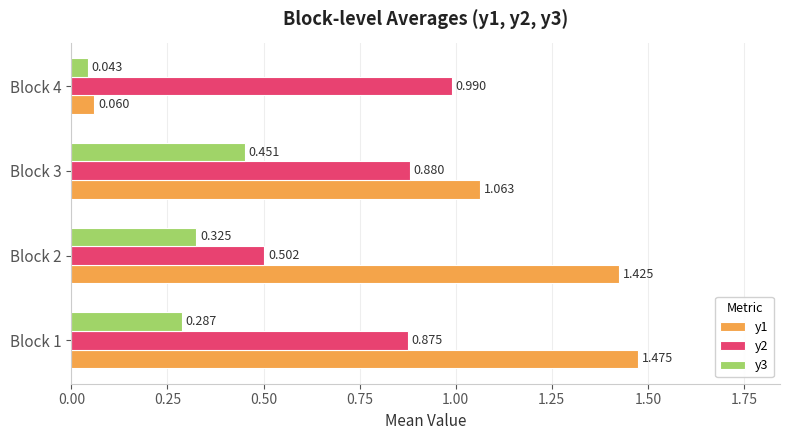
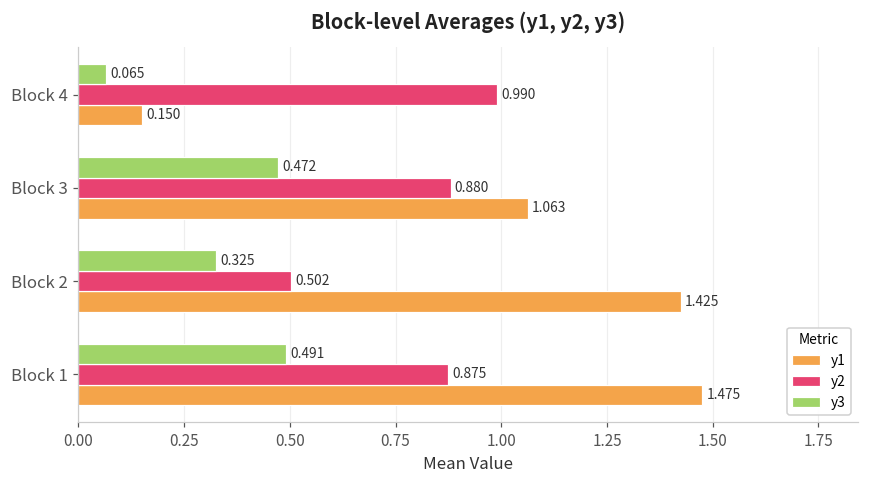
y3, Block 4: 0.043 -> 0.065
y1, Block 4: 0.060 -> 0.150
y3, Block 3: 0.451 -> 0.472
y3, Block 1: 0.287 -> 0.491
